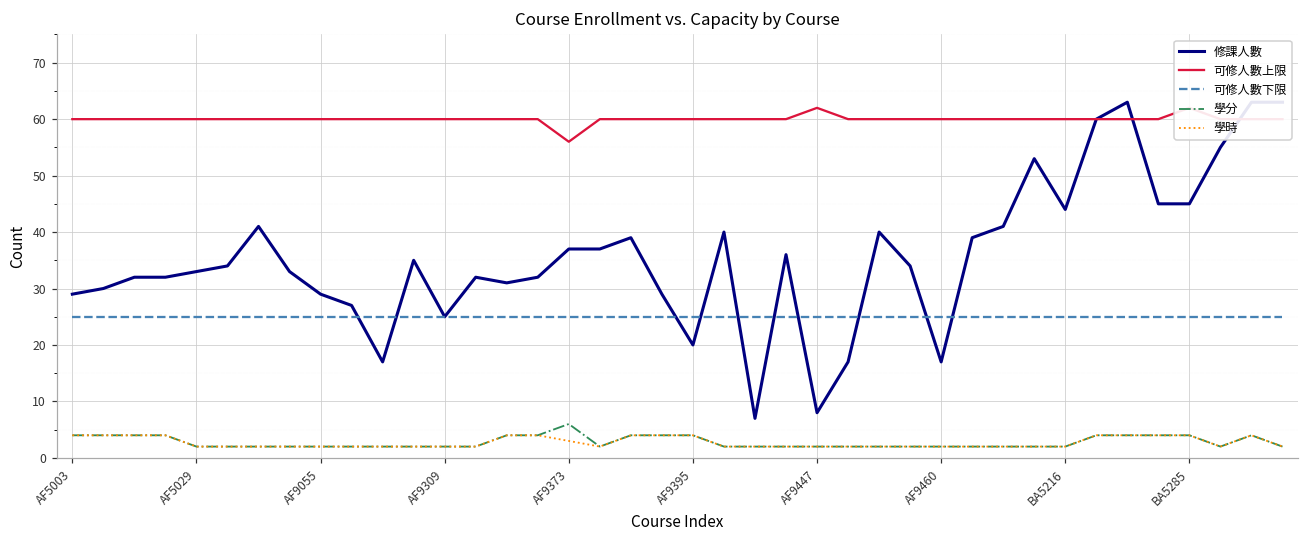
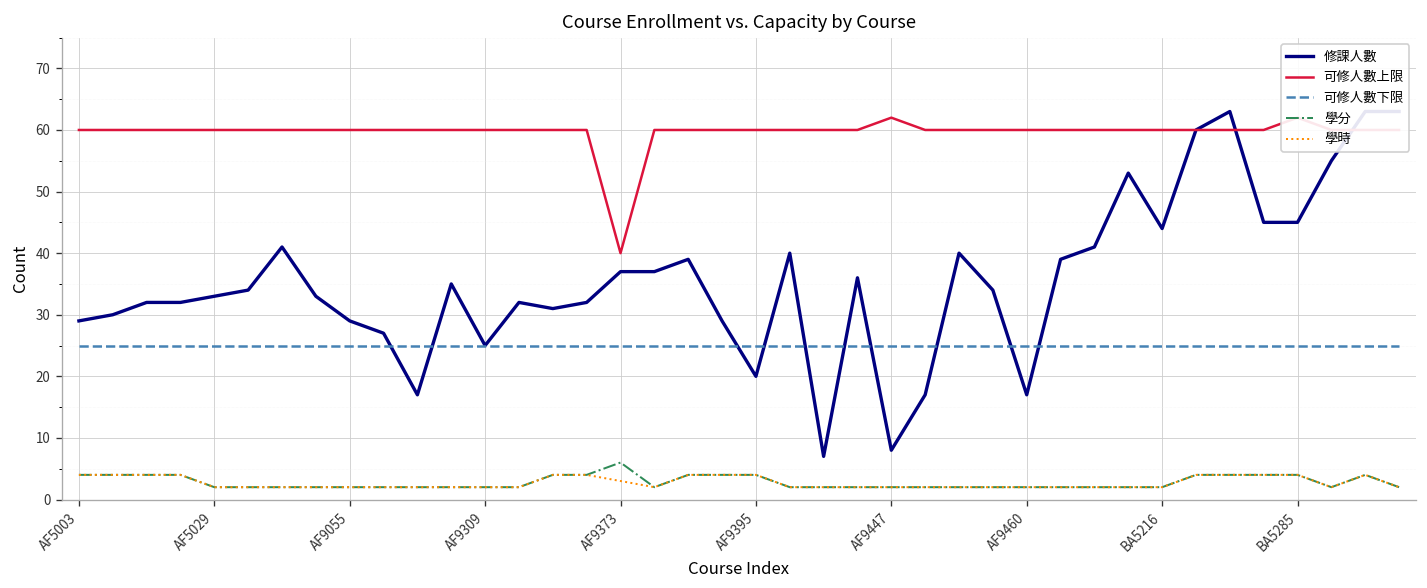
可修人數上限, AF9373: 56 -> 40
